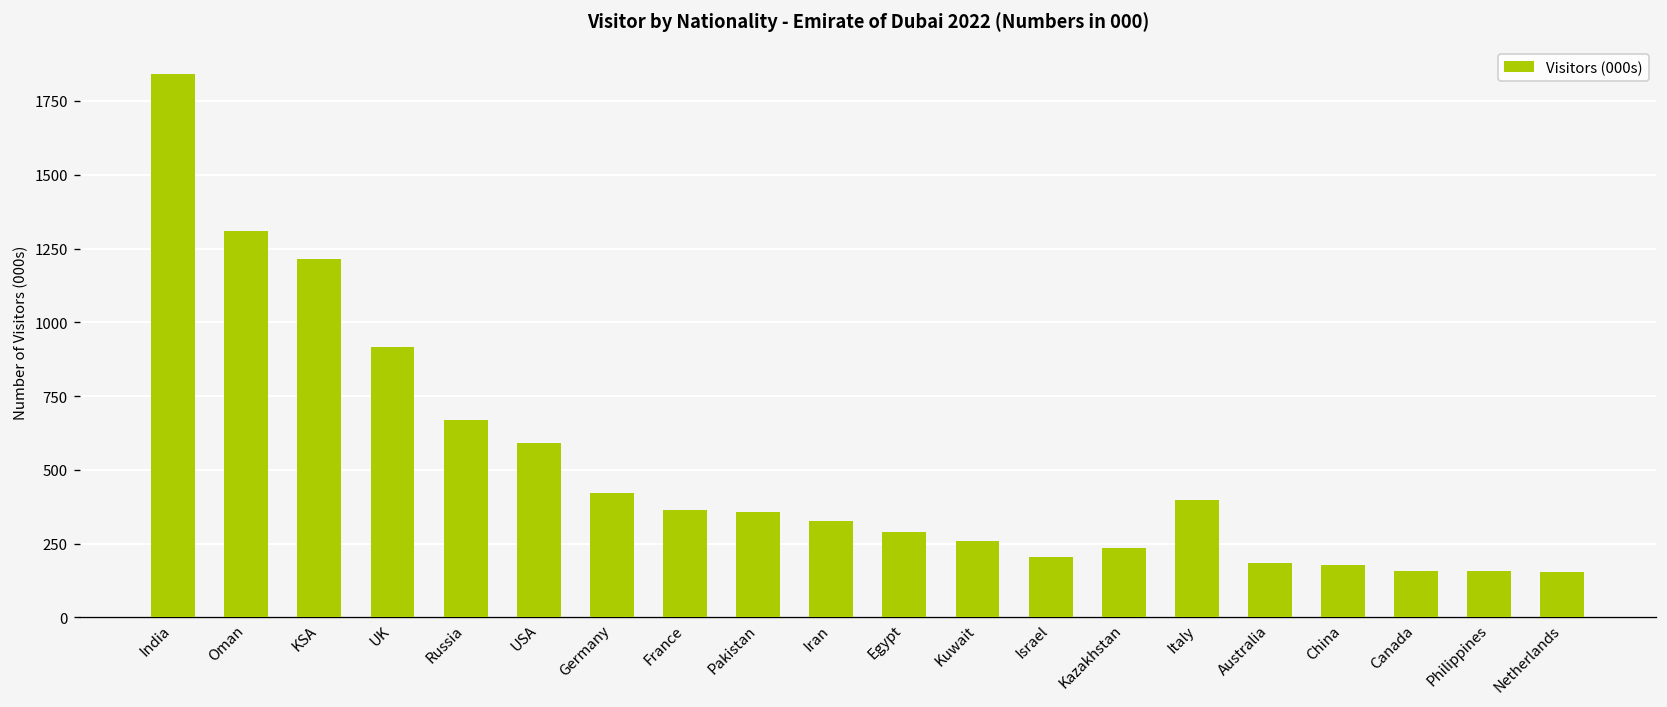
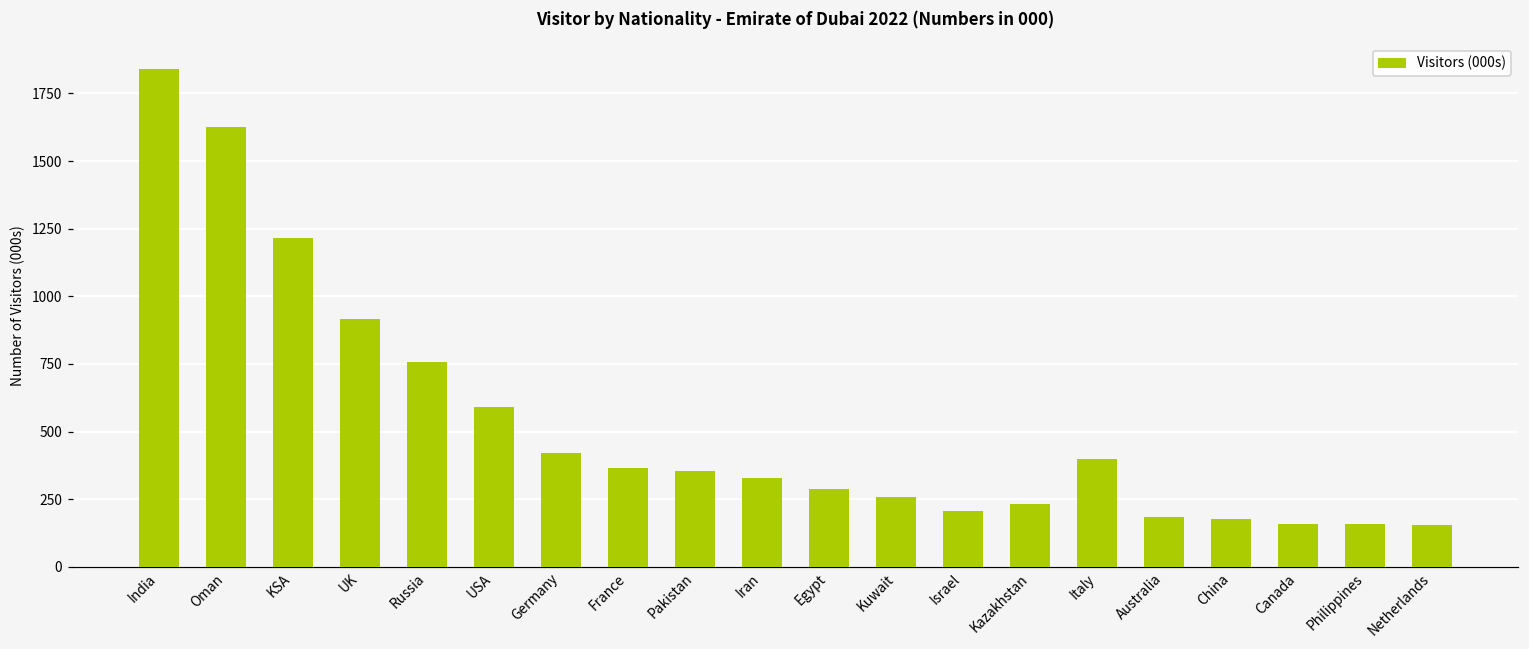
Oman: 1310 -> 1630
Russia: 670 -> 760
